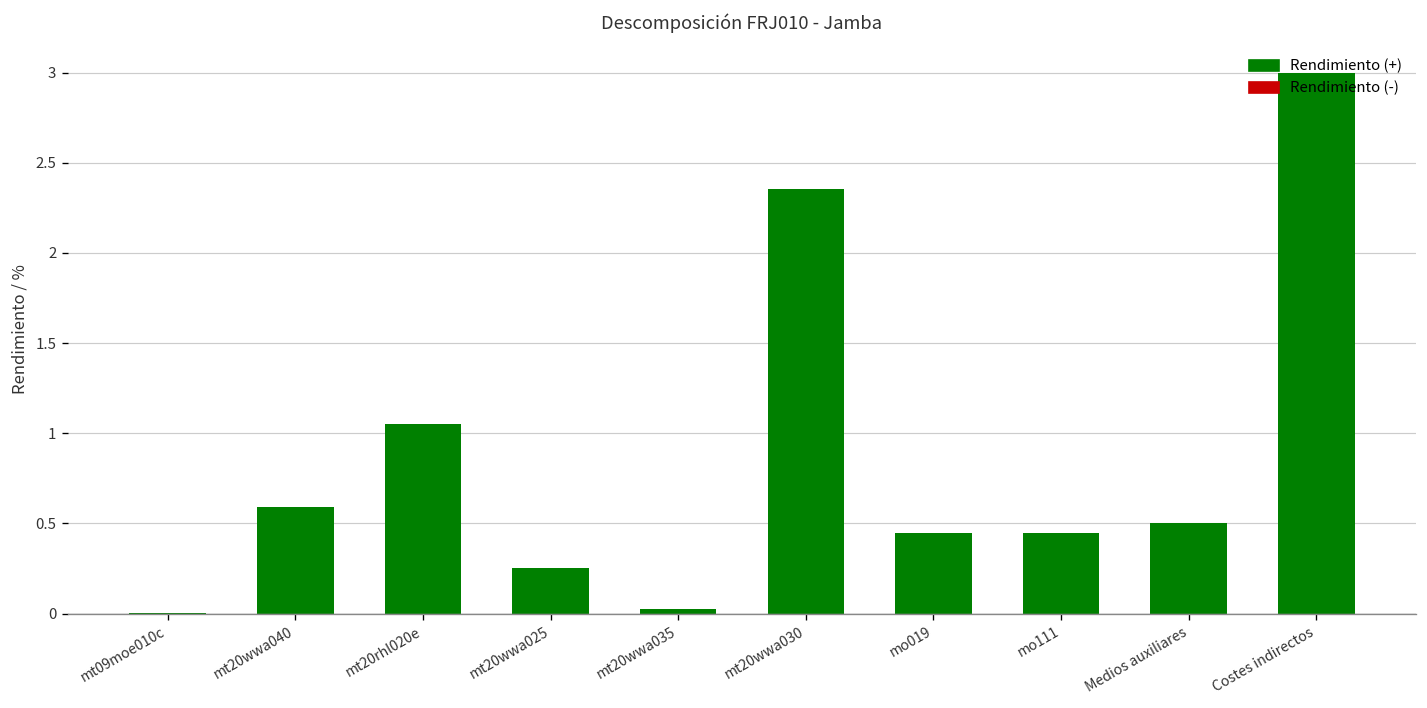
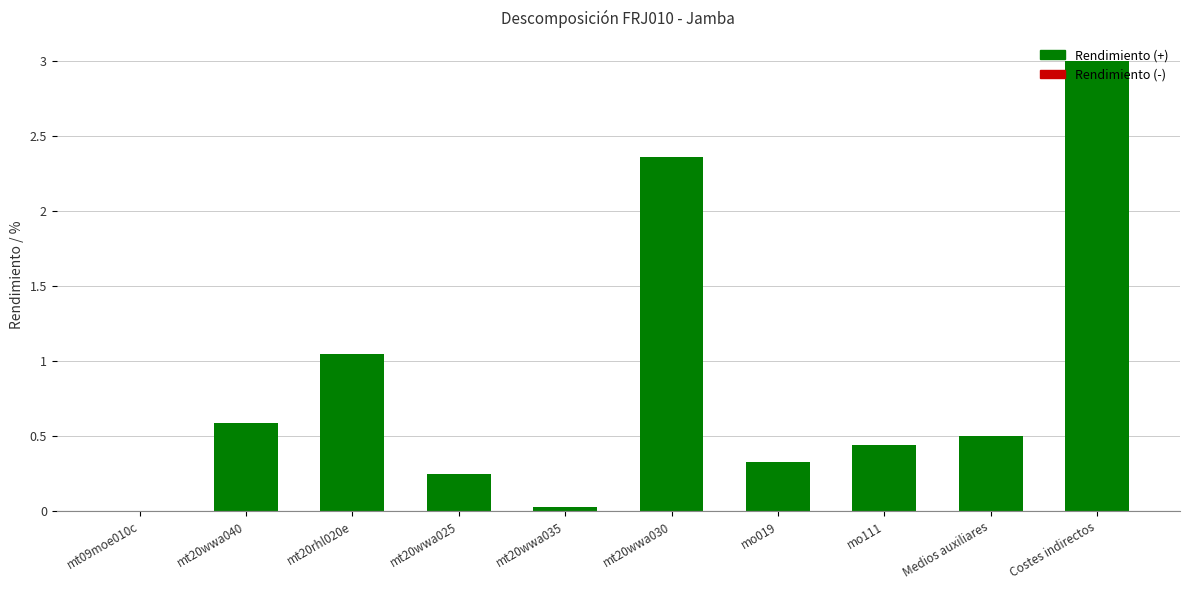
mo019: 0.44 -> 0.33
